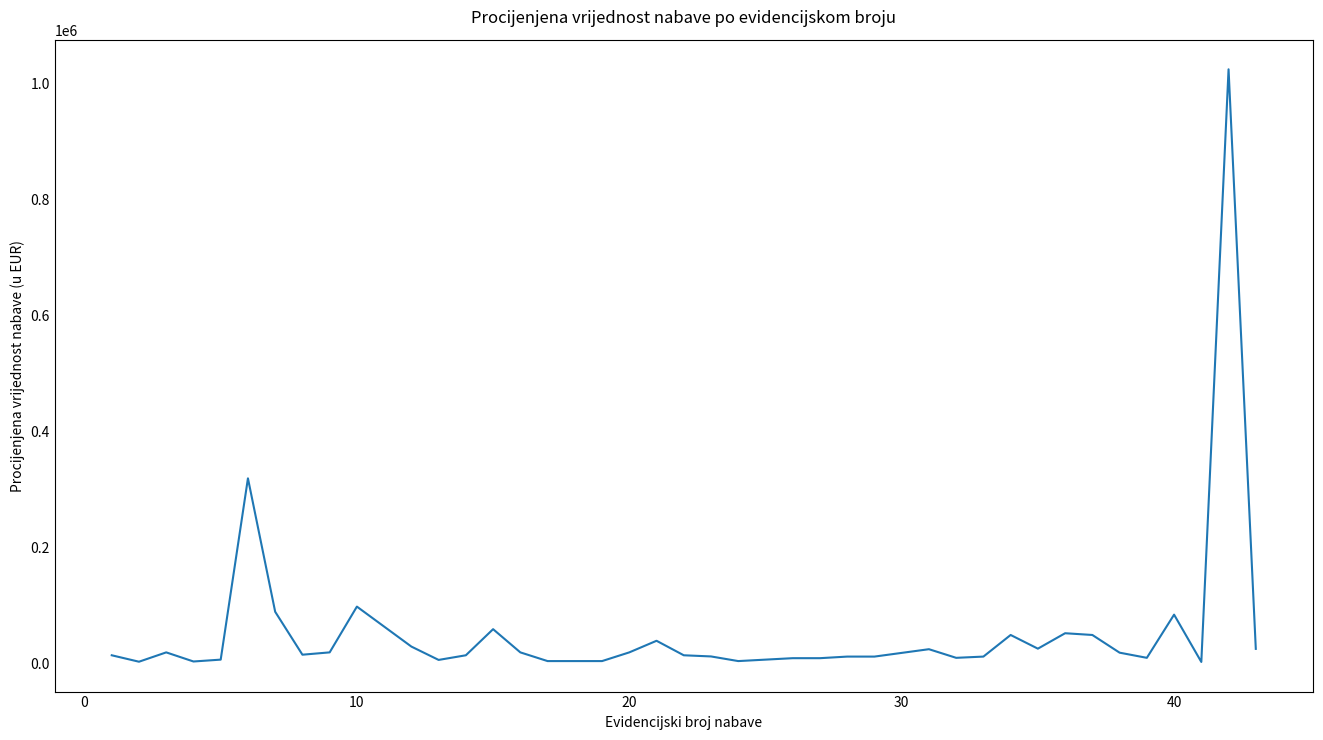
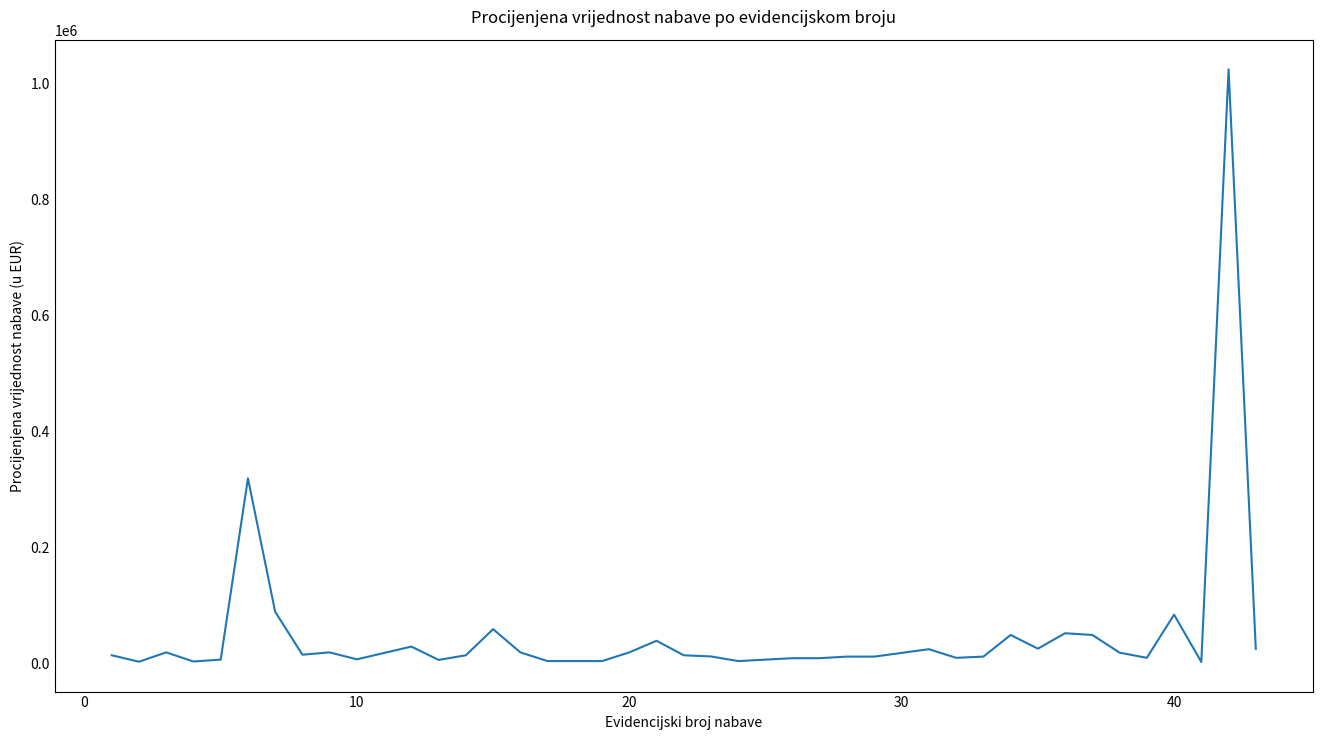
10: 100000 -> 10000
